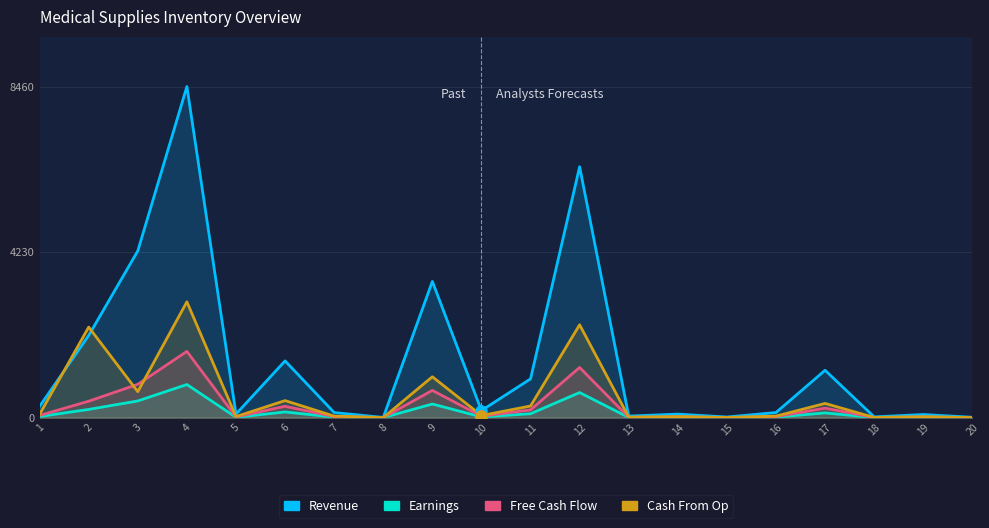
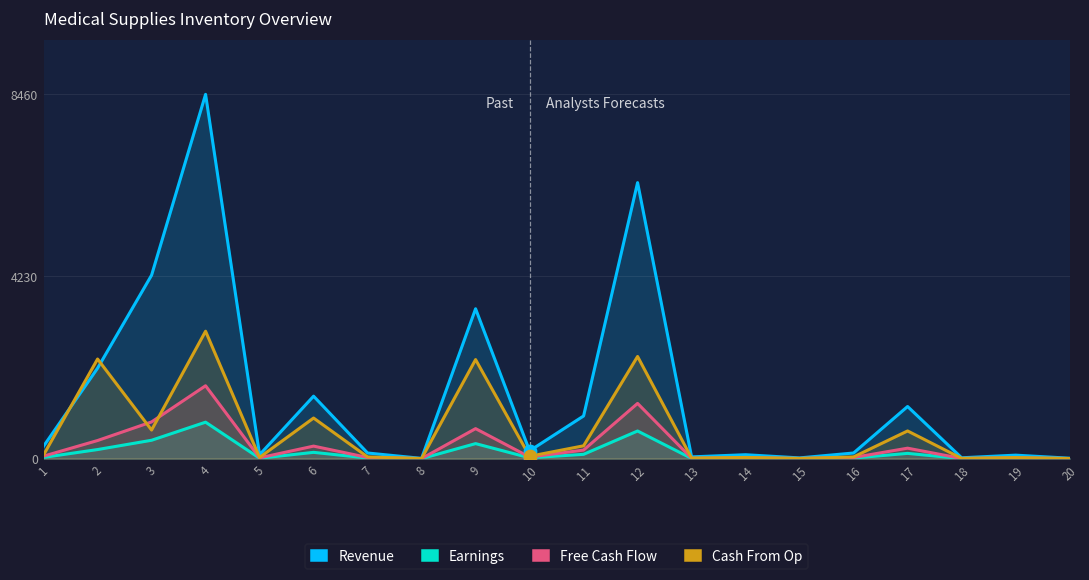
Cash From Op, 6: 400 -> 900
Cash From Op, 9: 1000 -> 2300
Cash From Op, 17: 400 -> 600
